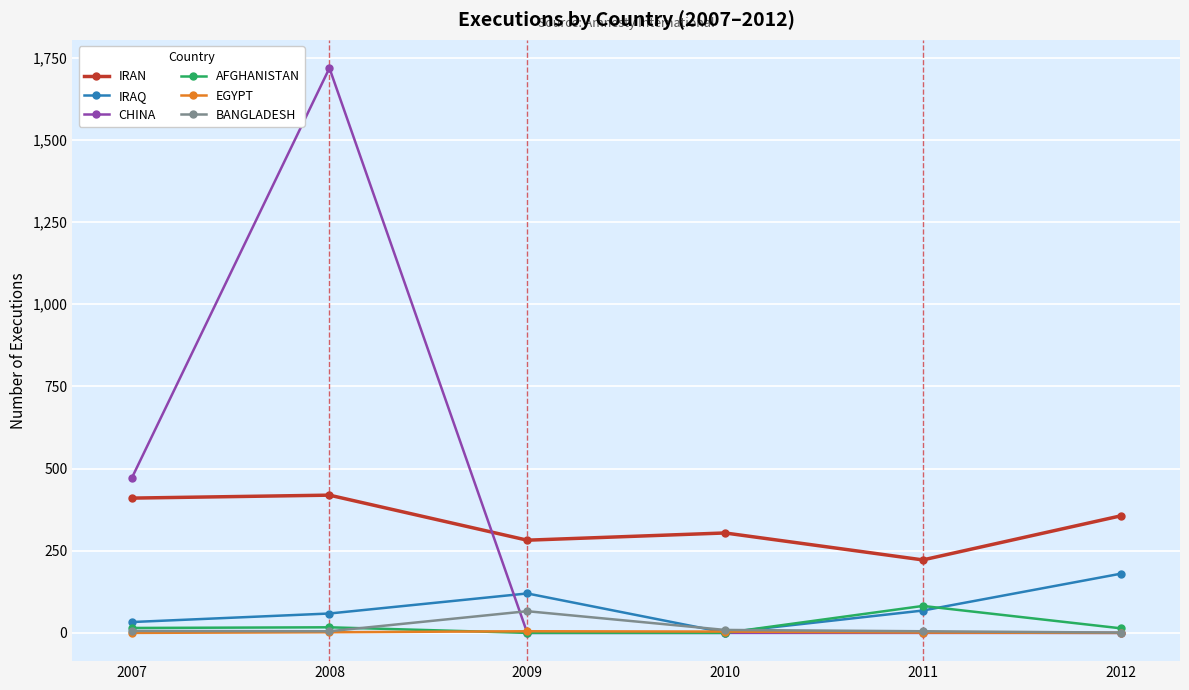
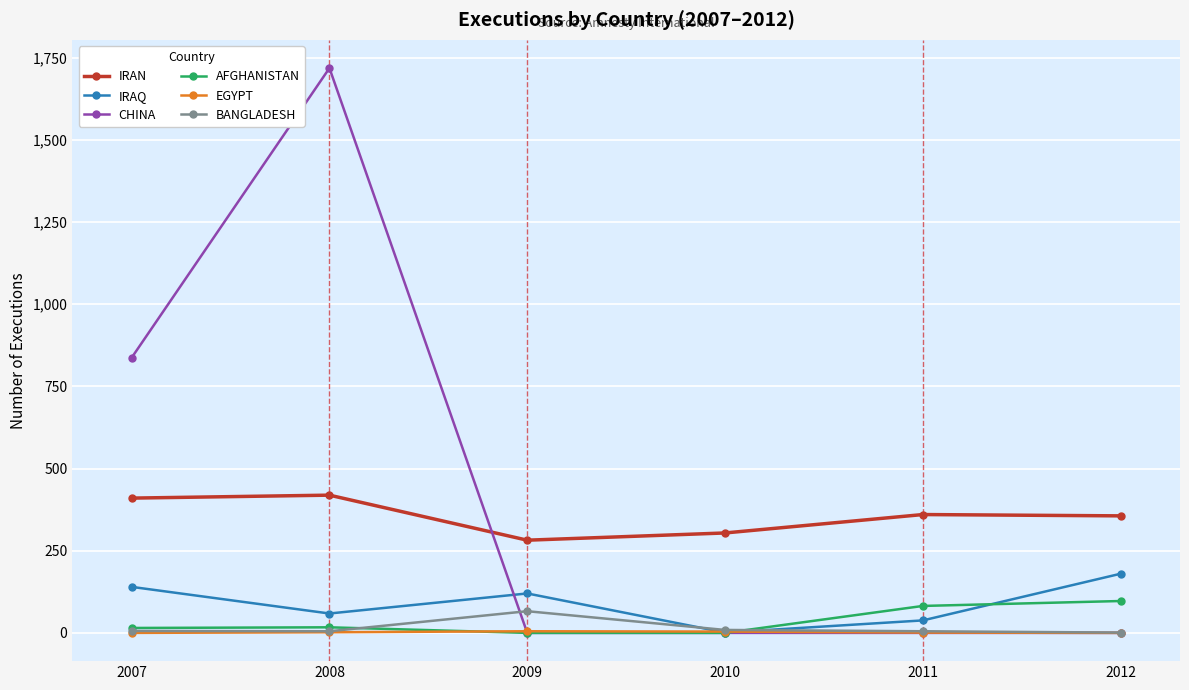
IRAQ, 2007: 30 -> 140
CHINA, 2007: 470 -> 840
IRAN, 2011: 220 -> 360
IRAQ, 2011: 70 -> 40
AFGHANISTAN, 2012: 10 -> 100
